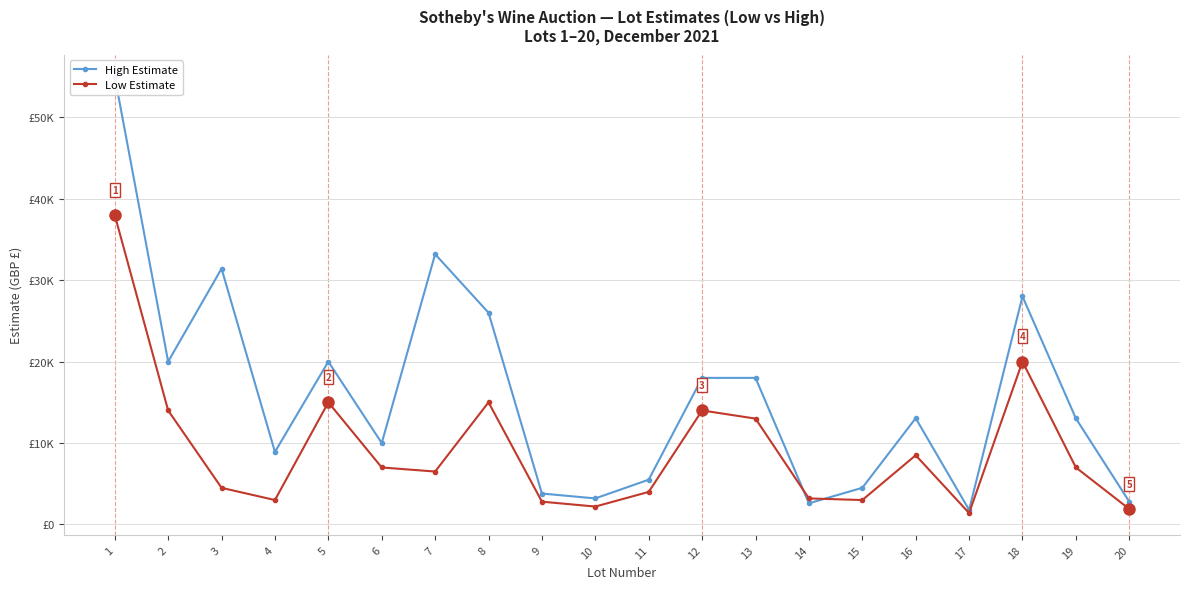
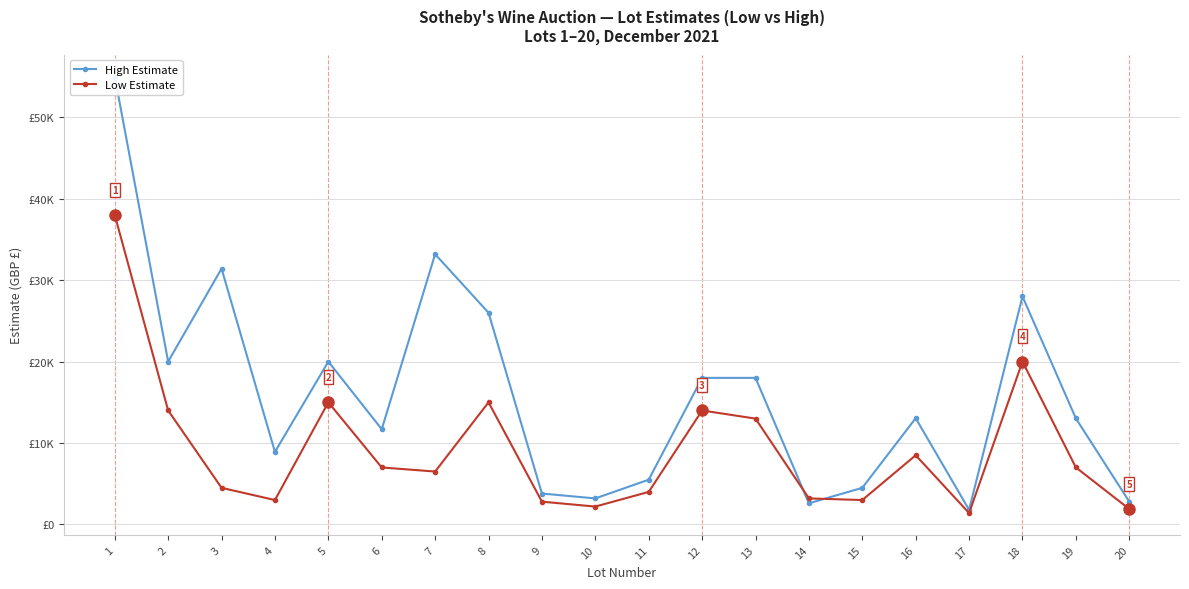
High Estimate, 6: £10000 -> £12000
